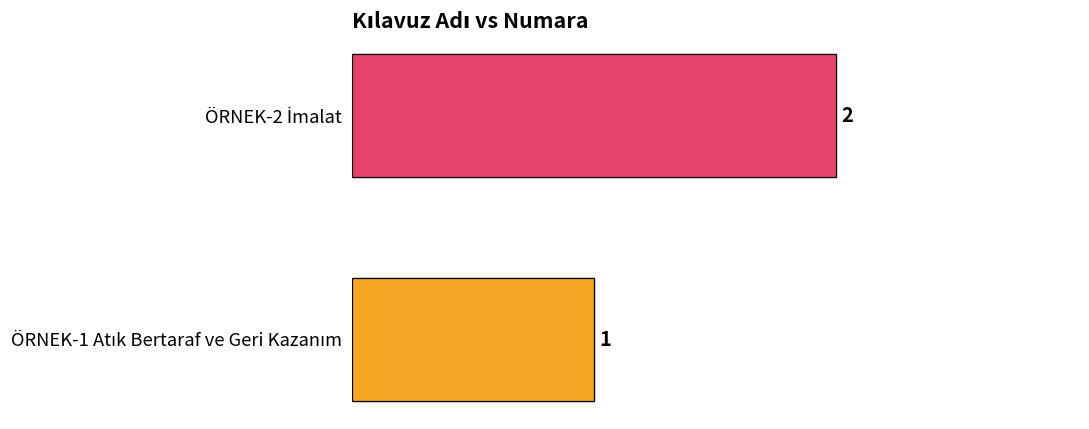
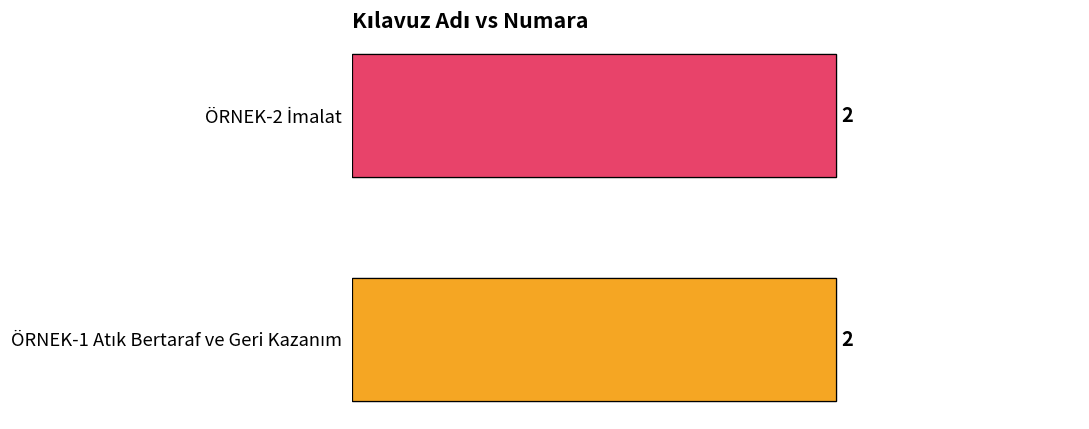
ÖRNEK-1 Atık Bertaraf ve Geri Kazanım: 1 -> 2
